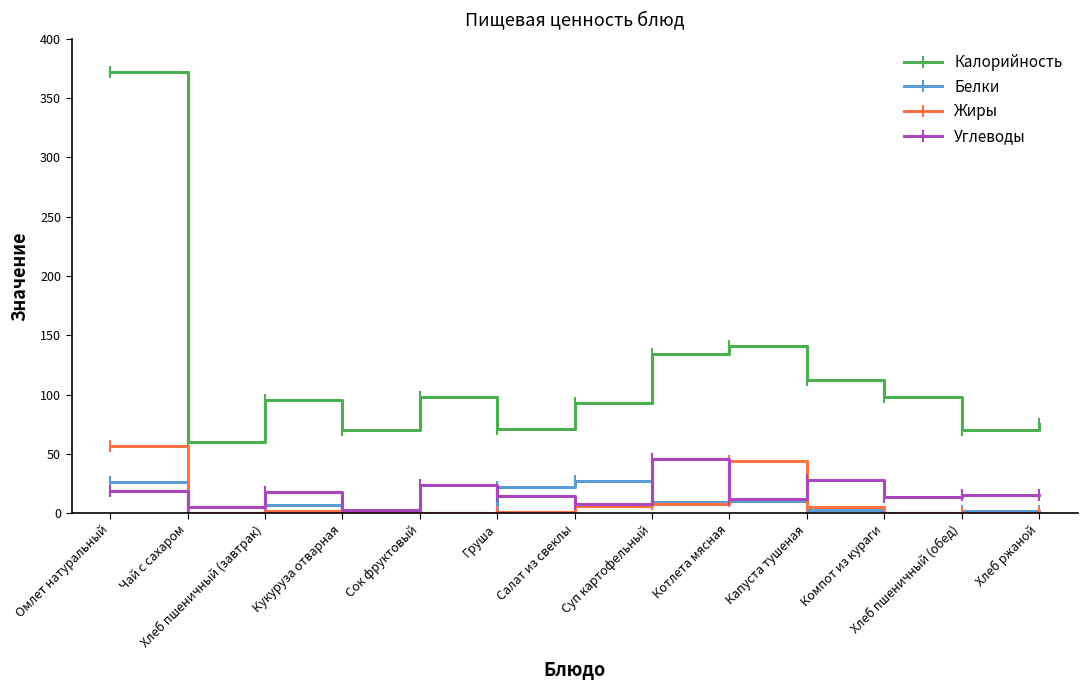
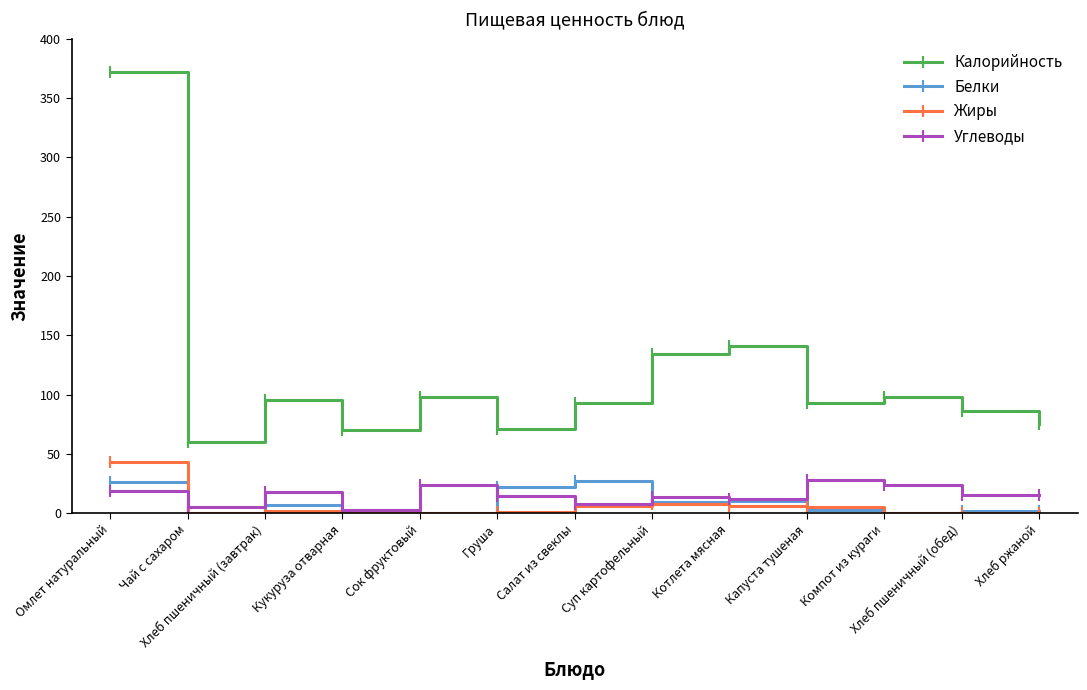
Жиры, Омлет натуральный: 57 -> 43
Углеводы, Суп картофельный: 46 -> 14
Жиры, Котлета мясная: 44 -> 6
Калорийность, Капуста тушеная: 112 -> 93
Углеводы, Компот из кураги: 14 -> 24
Калорийность, Хлеб пшеничный (обед): 70 -> 86
